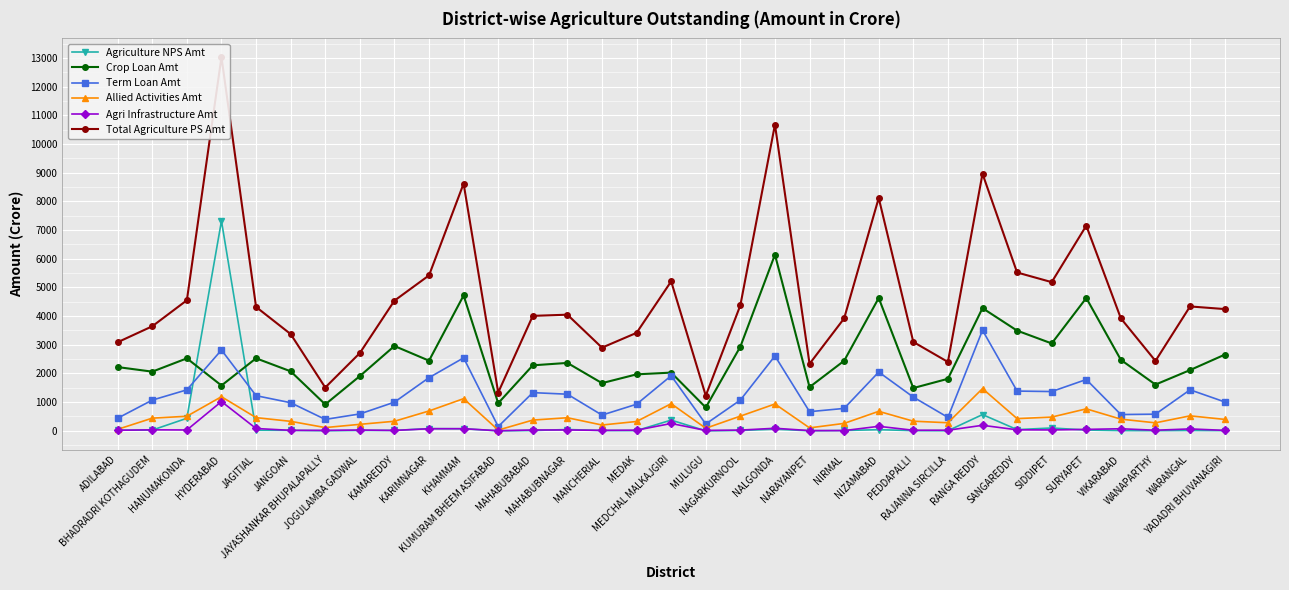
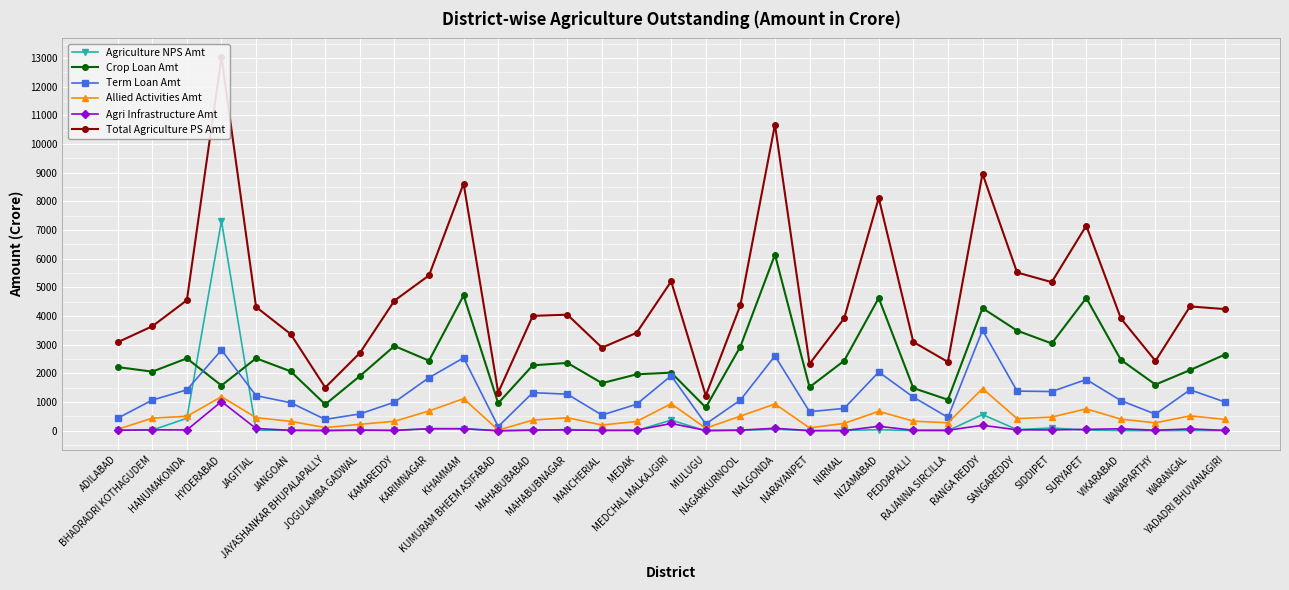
Crop Loan Amt, RAJANNA SIRCILLA: 1800 -> 1100
Term Loan Amt, VIKARABAD: 600 -> 1100
